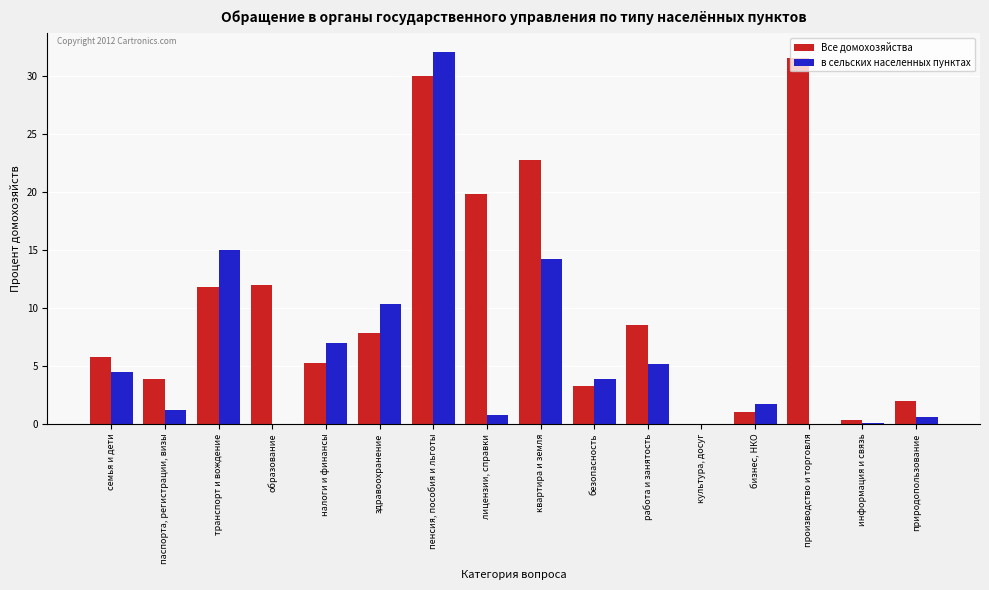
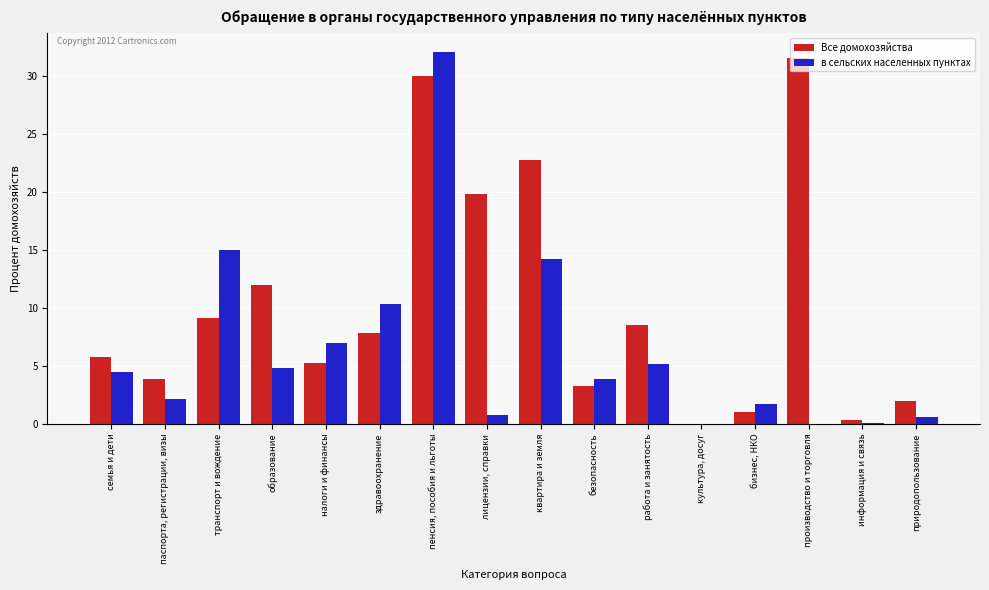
в сельских населенных пунктах, паспорта, регистрации, визы: 1.2 -> 2.1
Все домохозяйства, транспорт и вождение: 11.8 -> 9.1
в сельских населенных пунктах, образование: 0.0 -> 4.8
